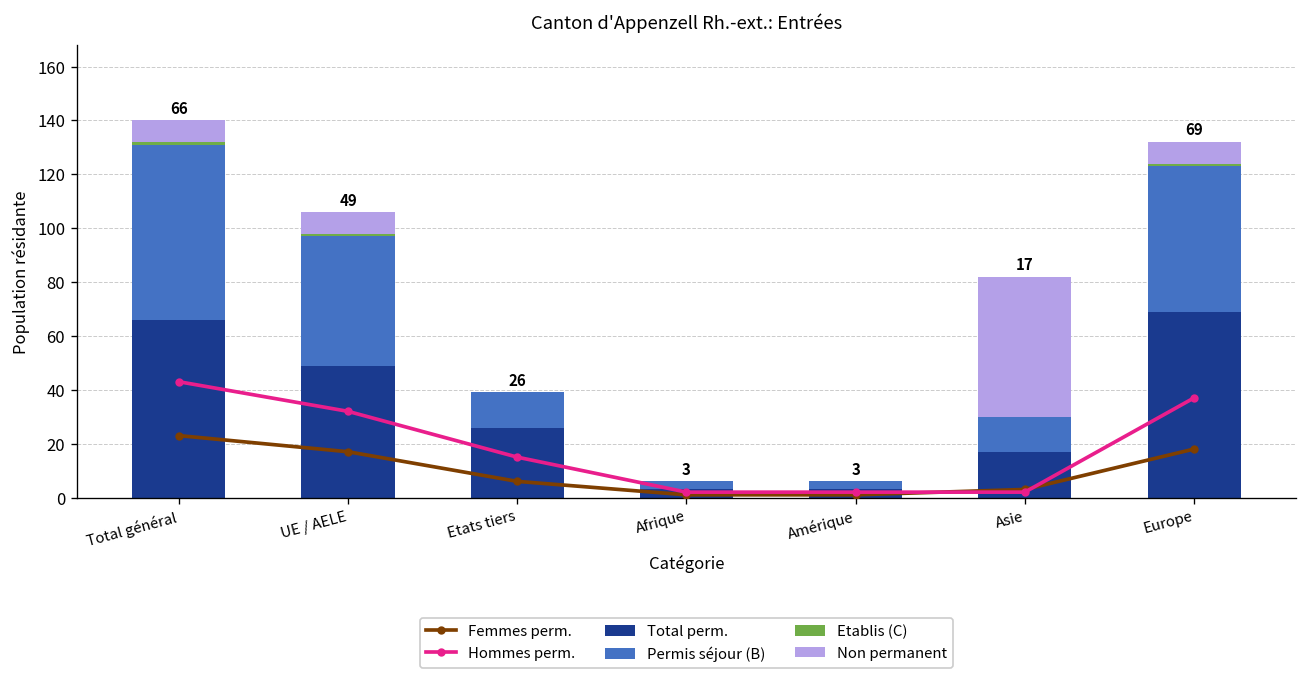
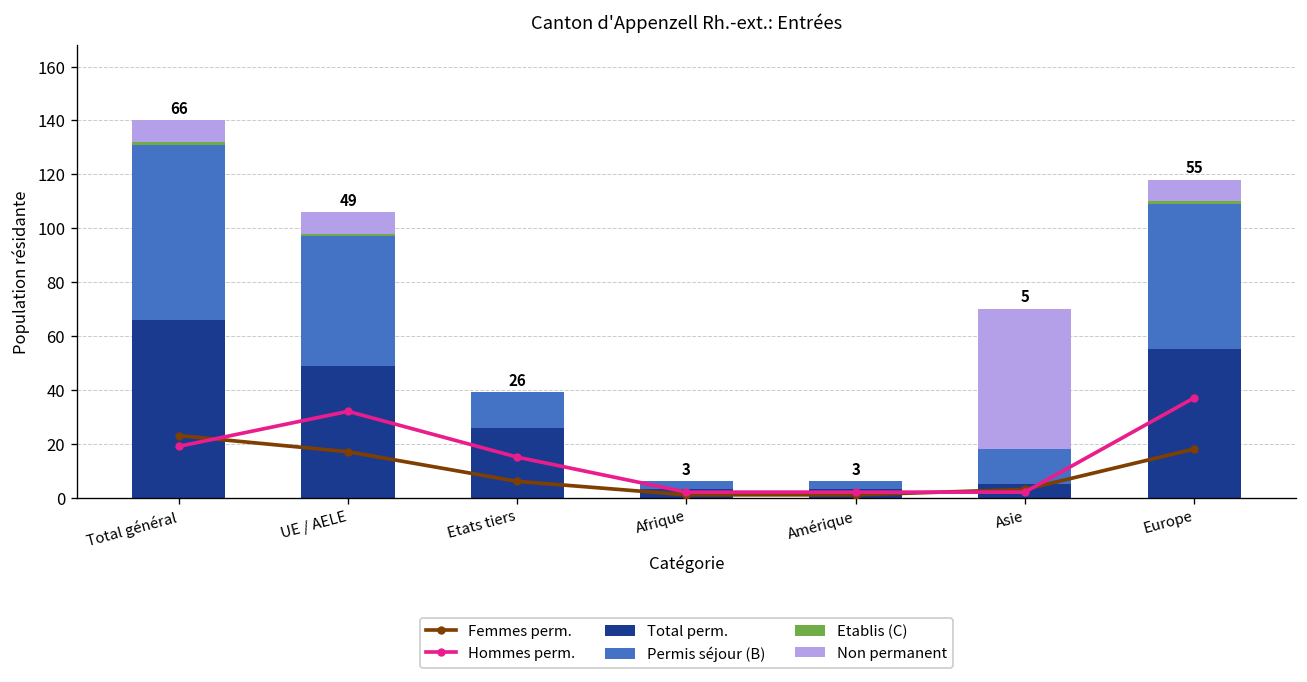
Hommes perm., Total général: 43 -> 19
Total perm., Asie: 17 -> 5
Total perm., Europe: 69 -> 55
